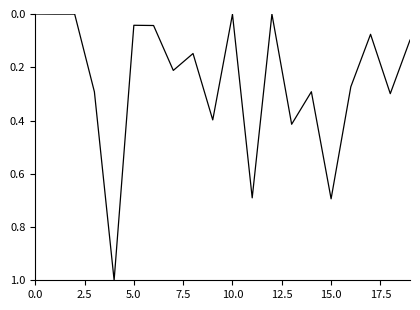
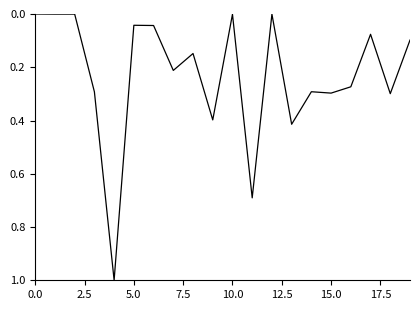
15.0: 0.69 -> 0.30
